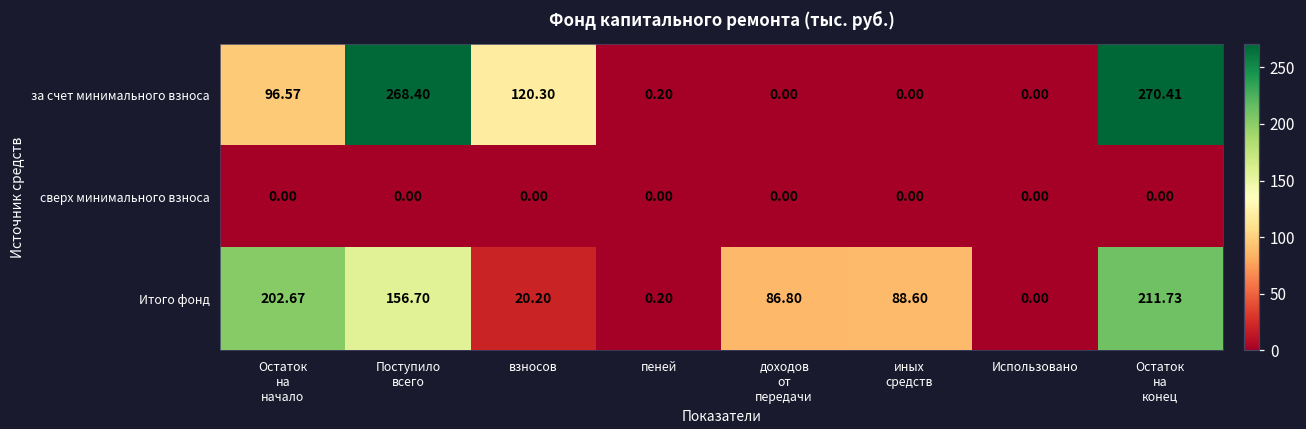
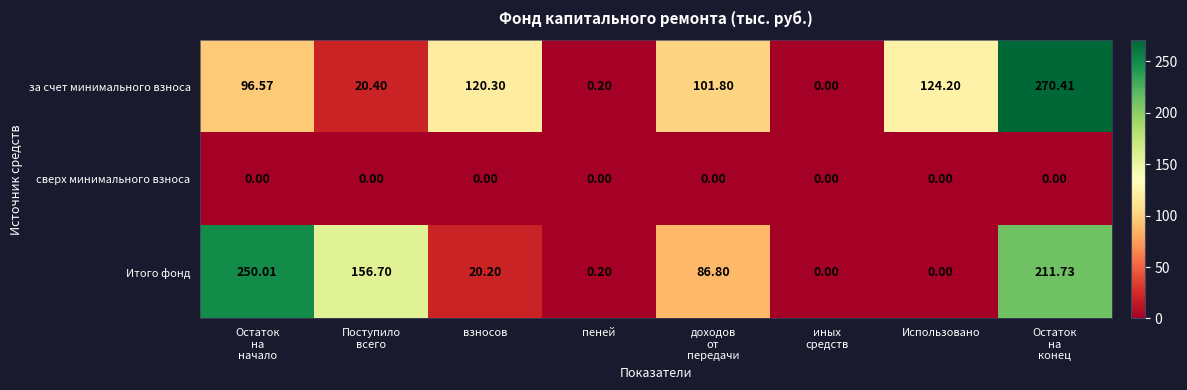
за счет минимального взноса, Поступило всего: 268.40 -> 20.40
за счет минимального взноса, доходов от передачи: 0.00 -> 101.80
за счет минимального взноса, Использовано: 0.00 -> 124.20
Итого фонд, Остаток на начало: 202.67 -> 250.01
Итого фонд, иных средств: 88.60 -> 0.00
